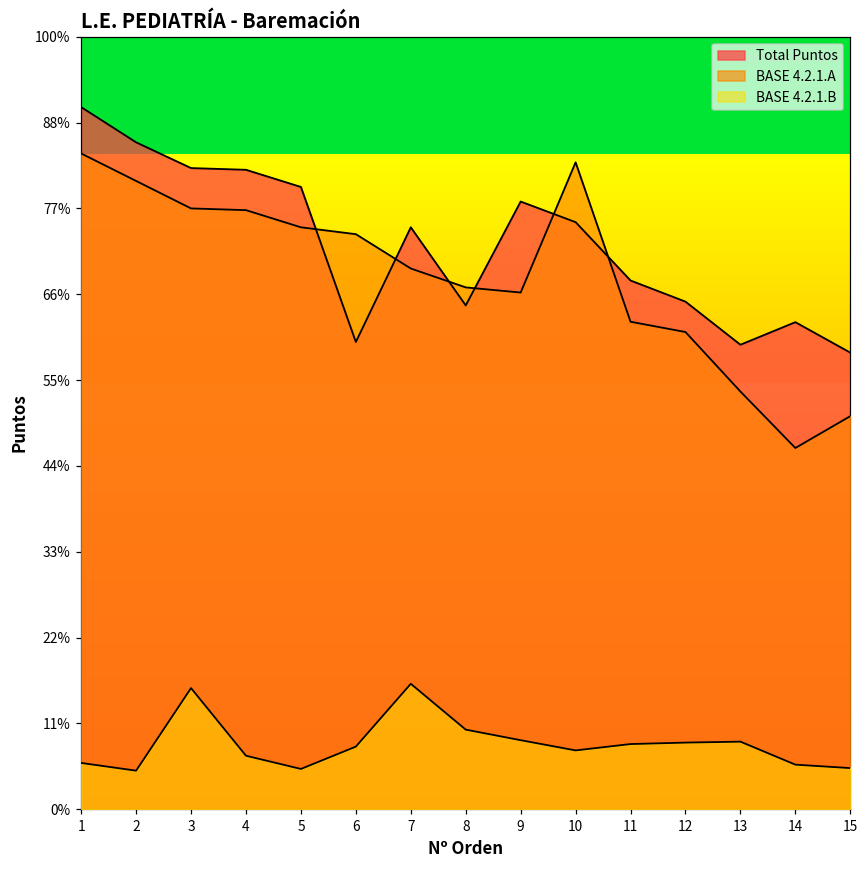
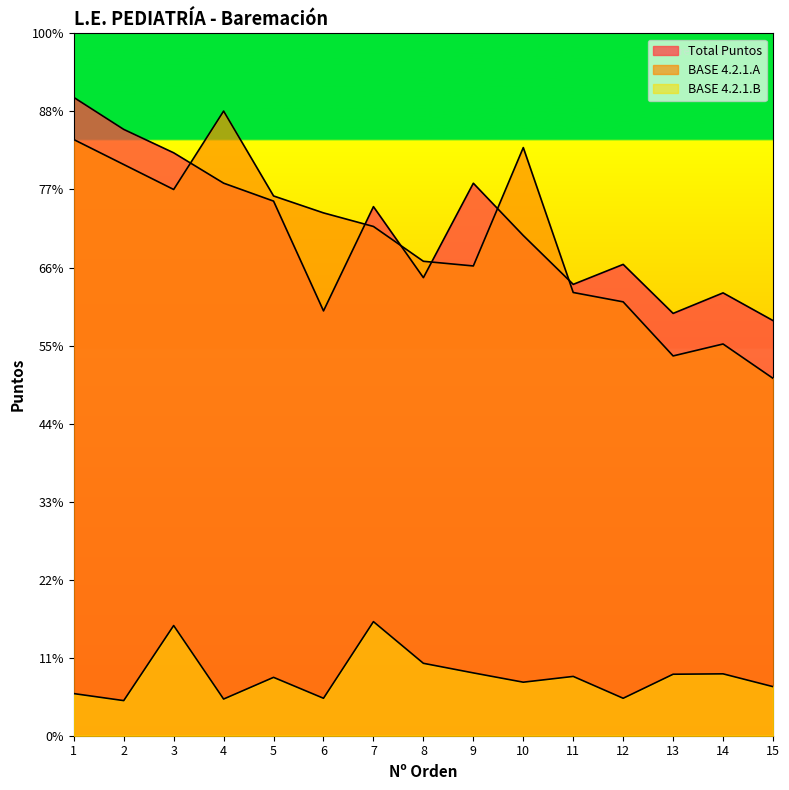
Total Puntos, 4: 83% -> 79%
BASE 4.2.1.A, 4: 78% -> 89%
BASE 4.2.1.B, 4: 7% -> 5%
Total Puntos, 5: 81% -> 76%
BASE 4.2.1.A, 5: 75% -> 77%
BASE 4.2.1.B, 5: 5% -> 8%
BASE 4.2.1.B, 6: 8% -> 5%
BASE 4.2.1.A, 7: 70% -> 73%
Total Puntos, 10: 76% -> 71%
Total Puntos, 11: 68% -> 64%
Total Puntos, 12: 66% -> 67%
BASE 4.2.1.B, 12: 9% -> 5%
BASE 4.2.1.A, 14: 47% -> 56%
BASE 4.2.1.B, 14: 6% -> 9%
BASE 4.2.1.B, 15: 5% -> 7%
